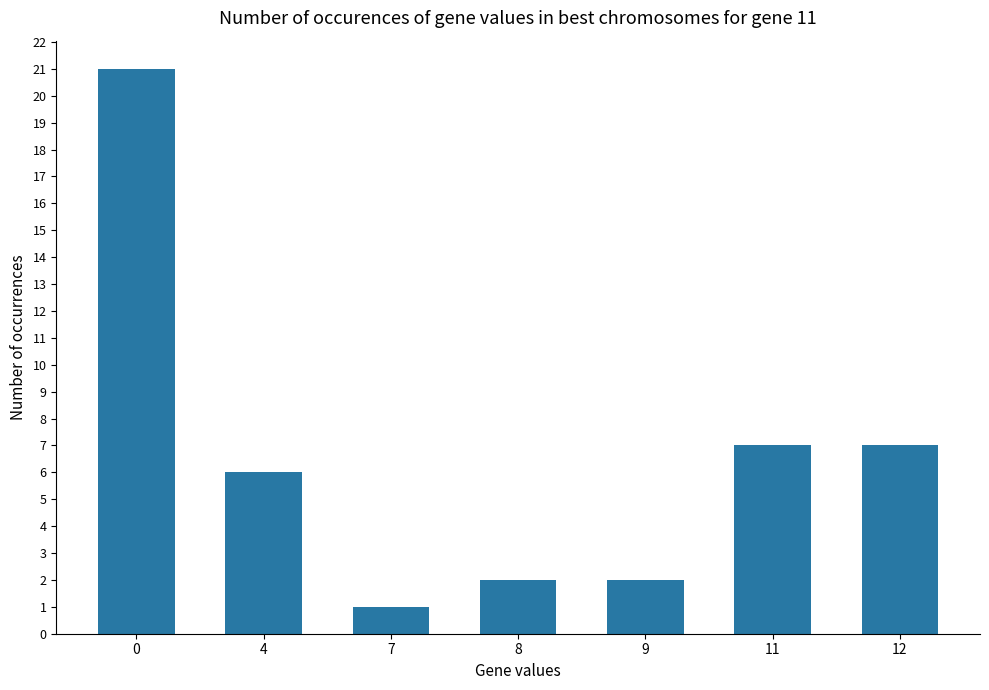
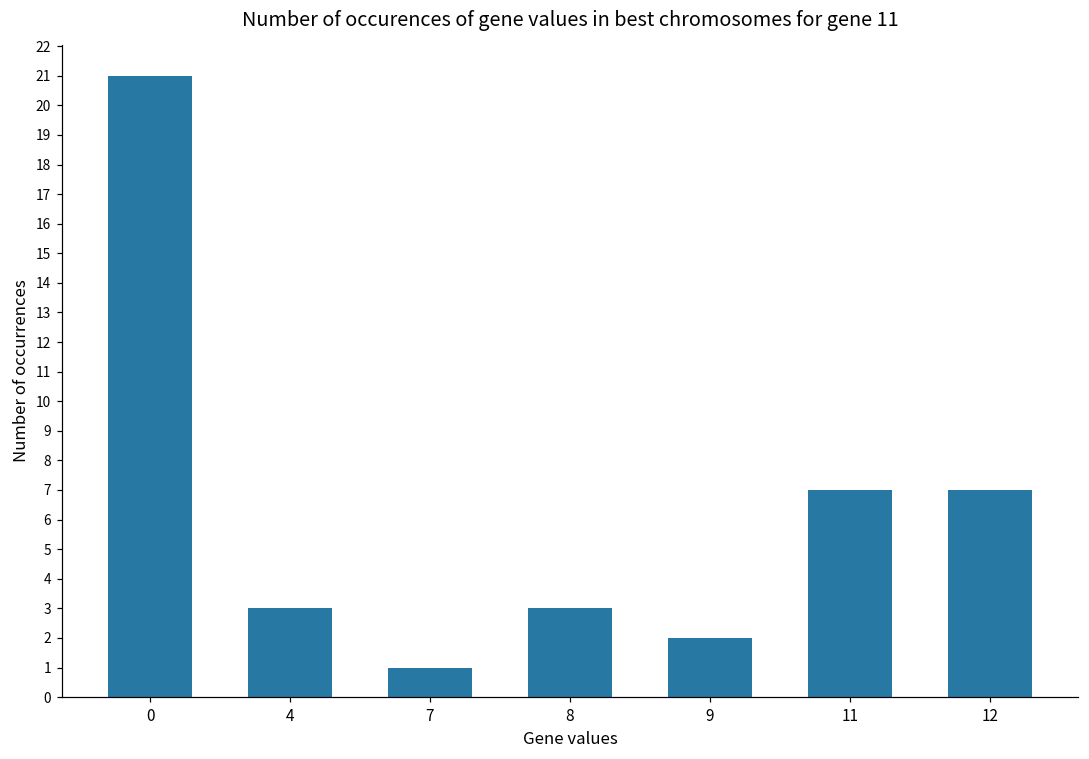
4: 6 -> 3
8: 2 -> 3
